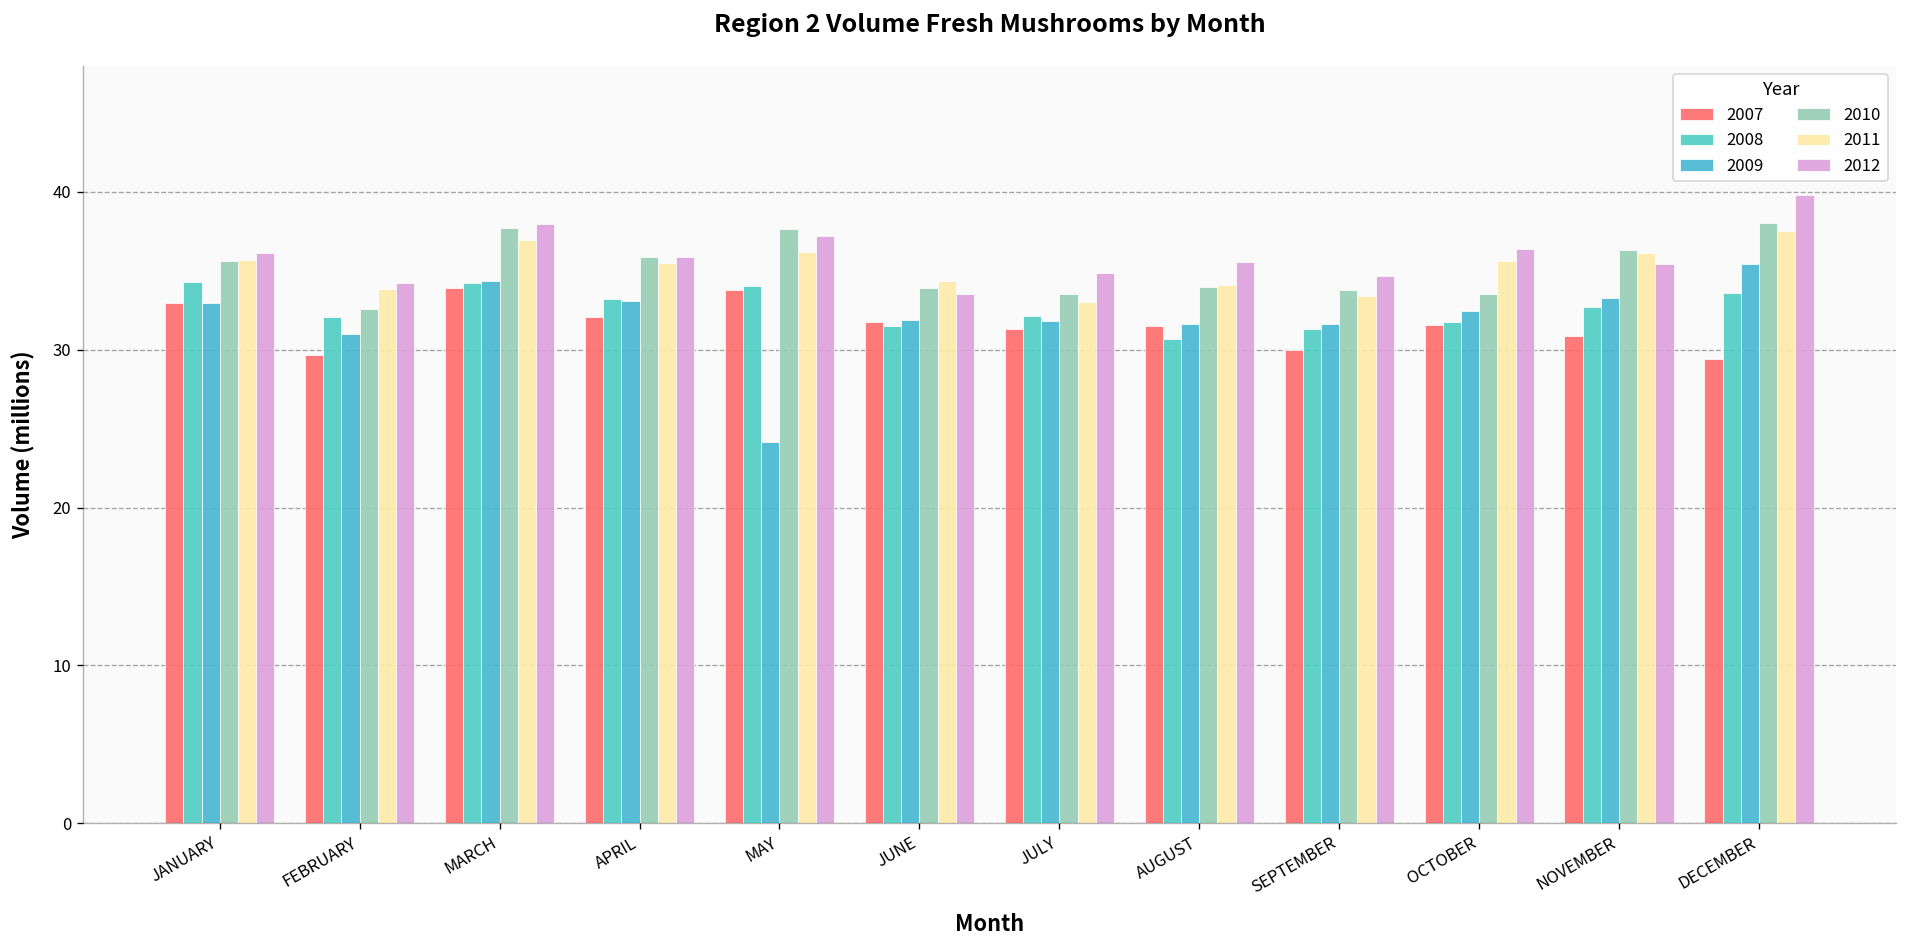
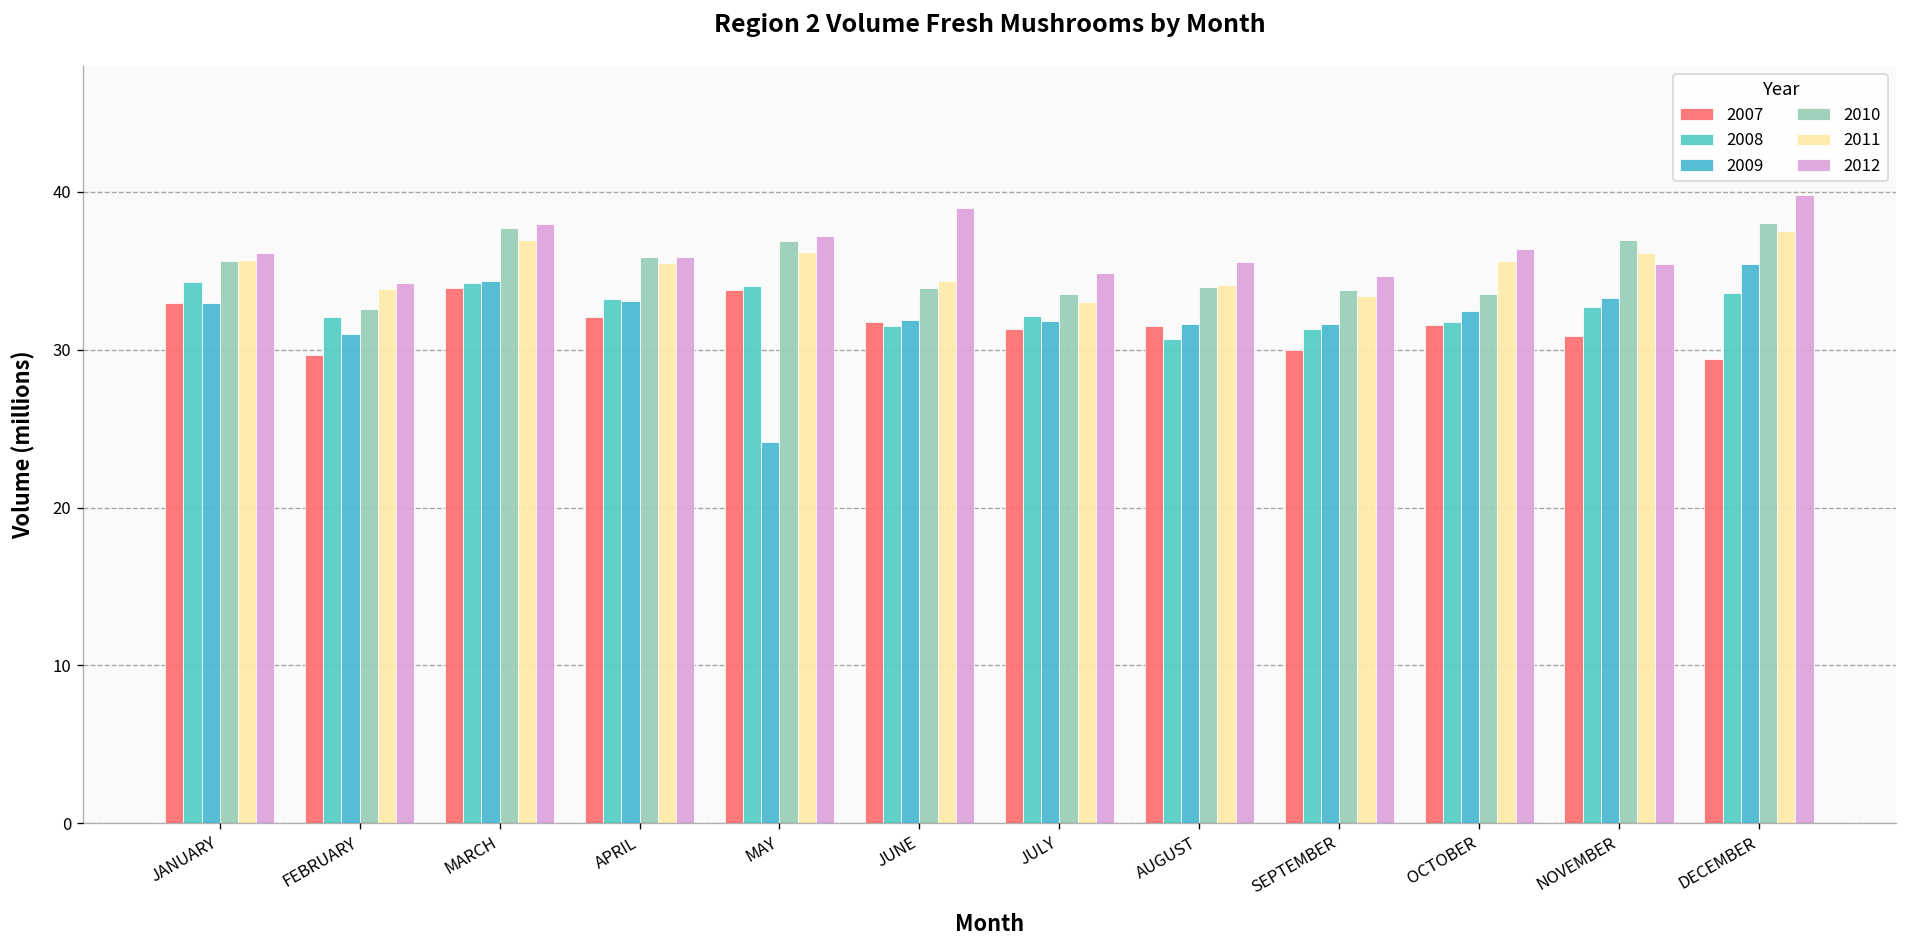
2010, MAY: 37.7 -> 36.9
2012, JUNE: 33.5 -> 39.0
2010, NOVEMBER: 36.4 -> 37.0
